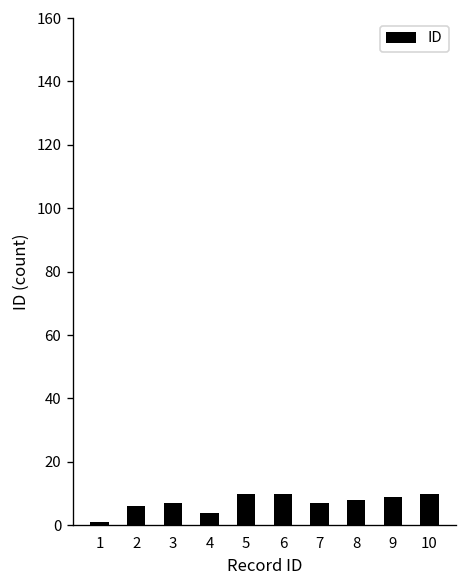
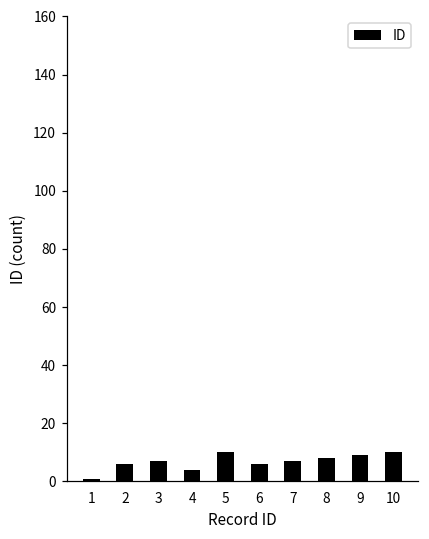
6: 10 -> 6
